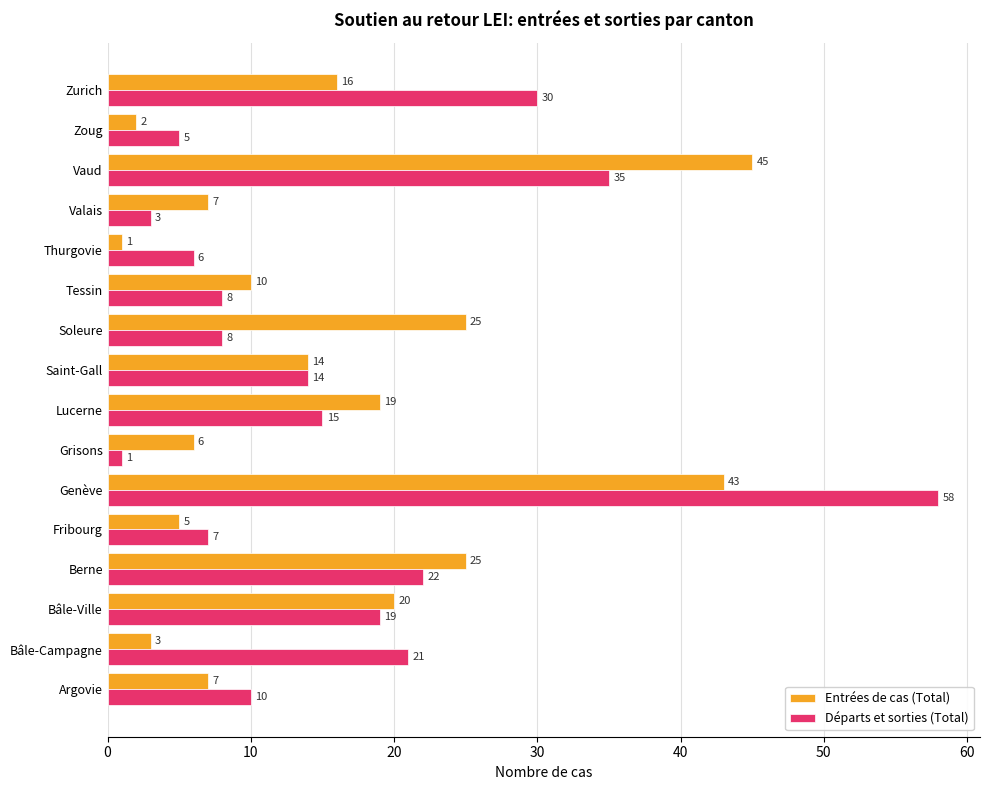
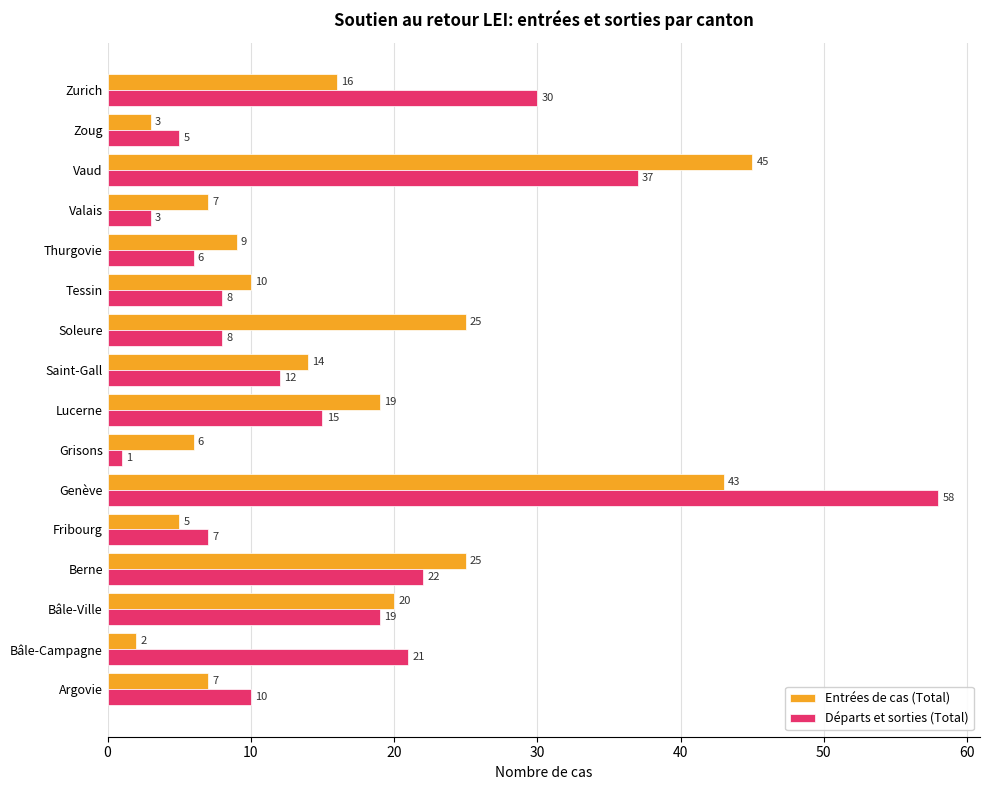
Entrées de cas (Total), Zoug: 2 -> 3
Départs et sorties (Total), Vaud: 35 -> 37
Entrées de cas (Total), Thurgovie: 1 -> 9
Départs et sorties (Total), Saint-Gall: 14 -> 12
Entrées de cas (Total), Bâle-Campagne: 3 -> 2
